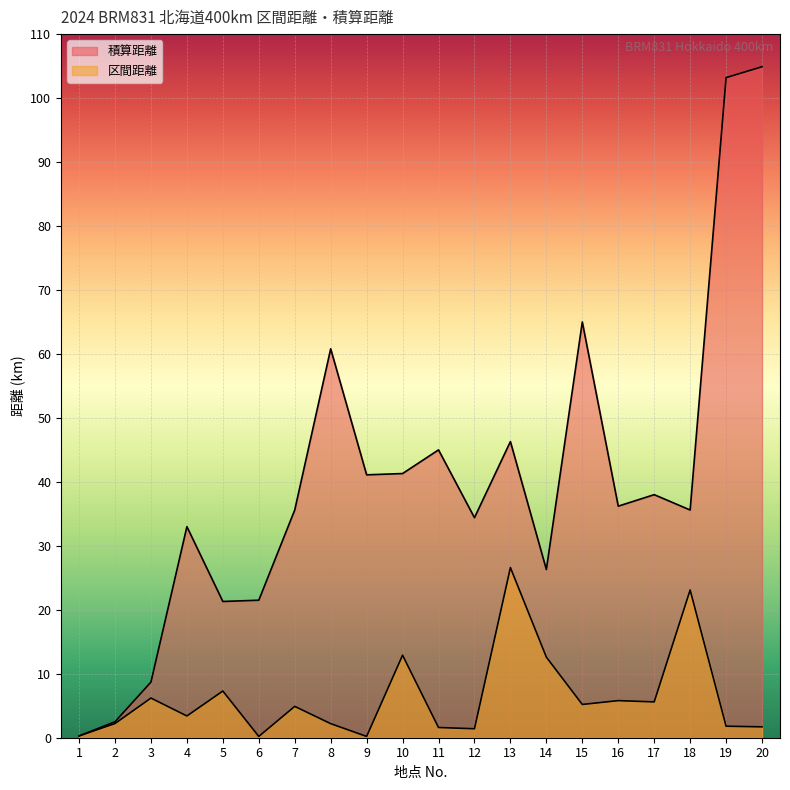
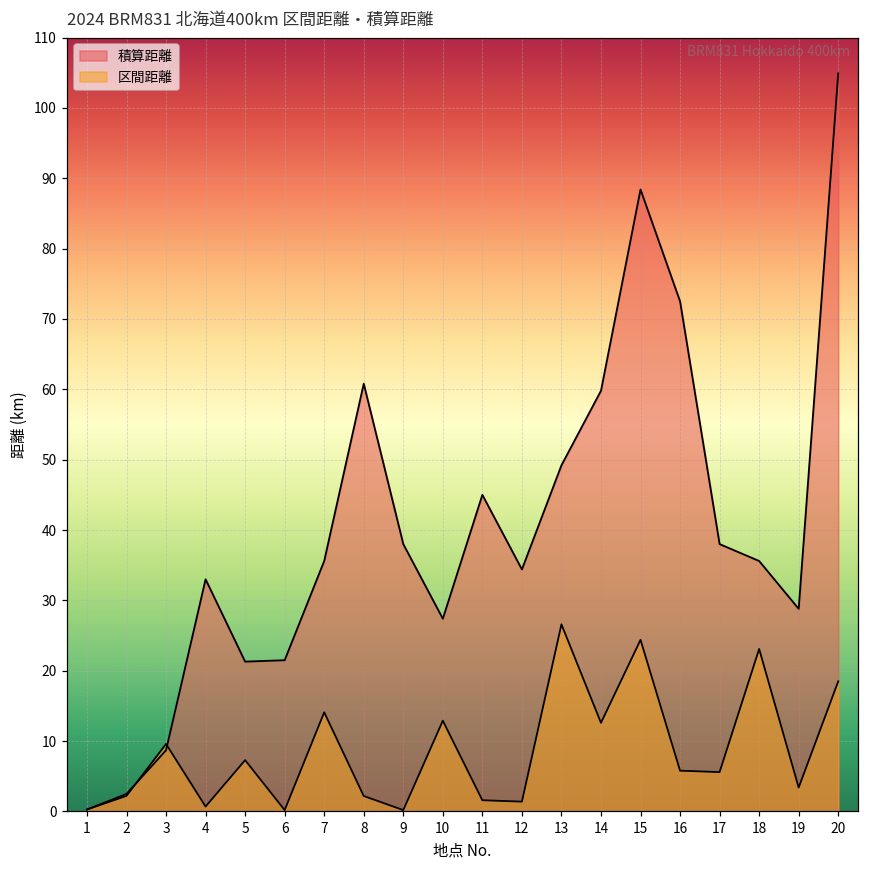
区間距離, 3: 6 -> 10
区間距離, 4: 3 -> 1
区間距離, 7: 5 -> 14
積算距離, 9: 41 -> 38
積算距離, 10: 41 -> 27
積算距離, 13: 46 -> 49
積算距離, 14: 26 -> 60
積算距離, 15: 65 -> 88
区間距離, 15: 5 -> 24
積算距離, 16: 36 -> 73
積算距離, 19: 103 -> 29
区間距離, 19: 2 -> 3
区間距離, 20: 2 -> 19
